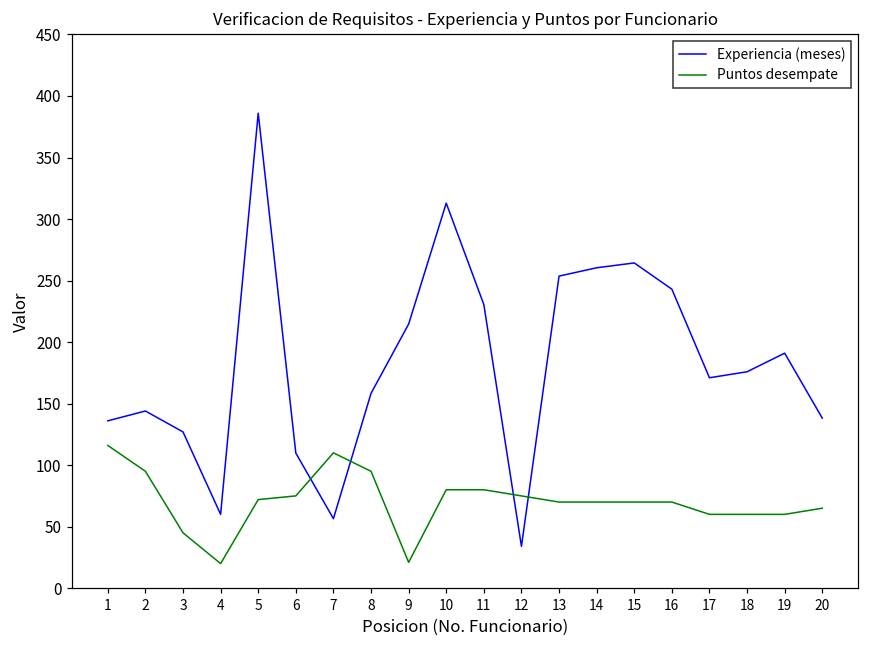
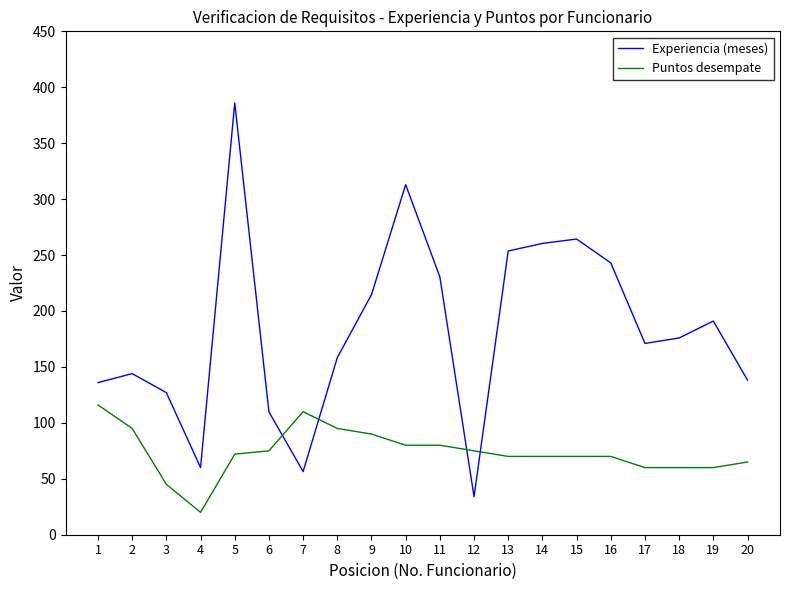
Puntos desempate, 9: 21 -> 90
